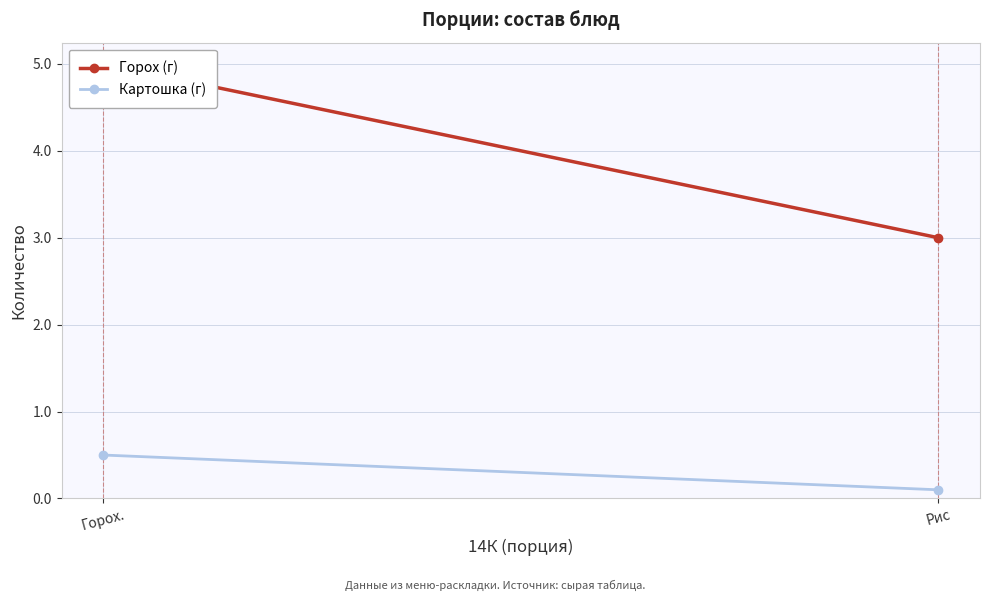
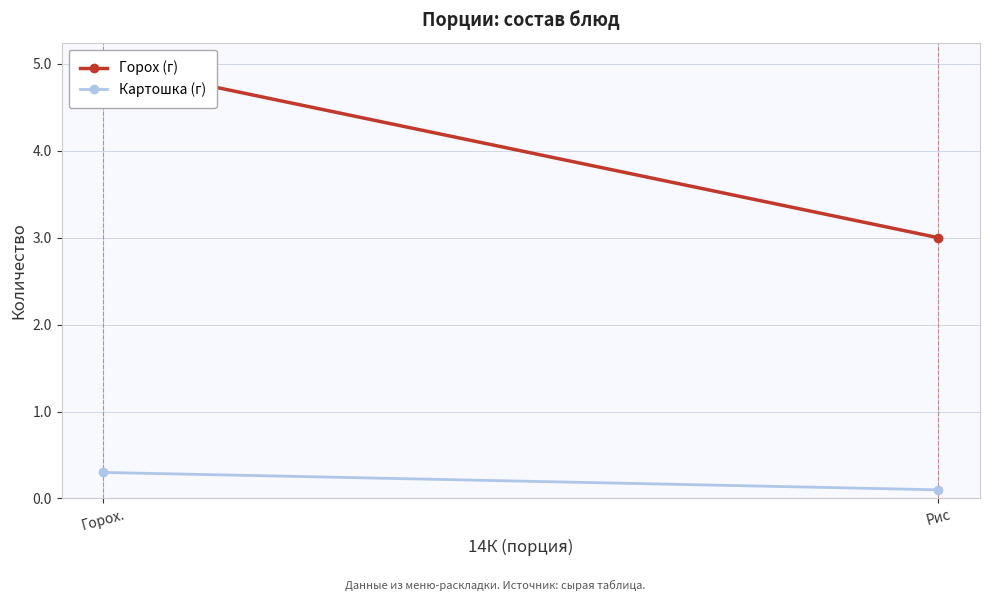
Картошка (г), Горох.: 0.5 -> 0.3
